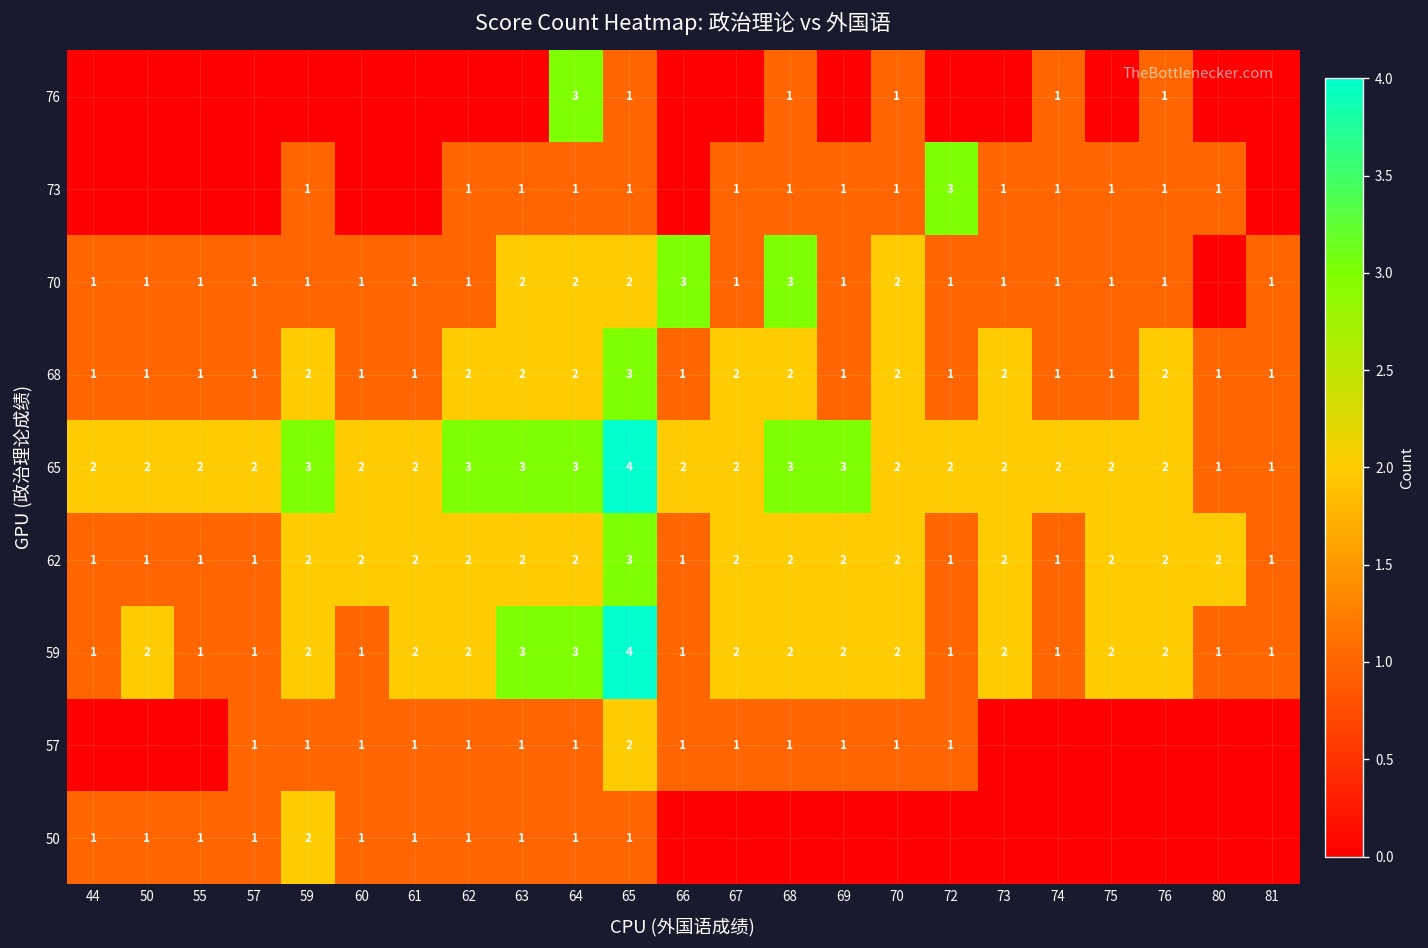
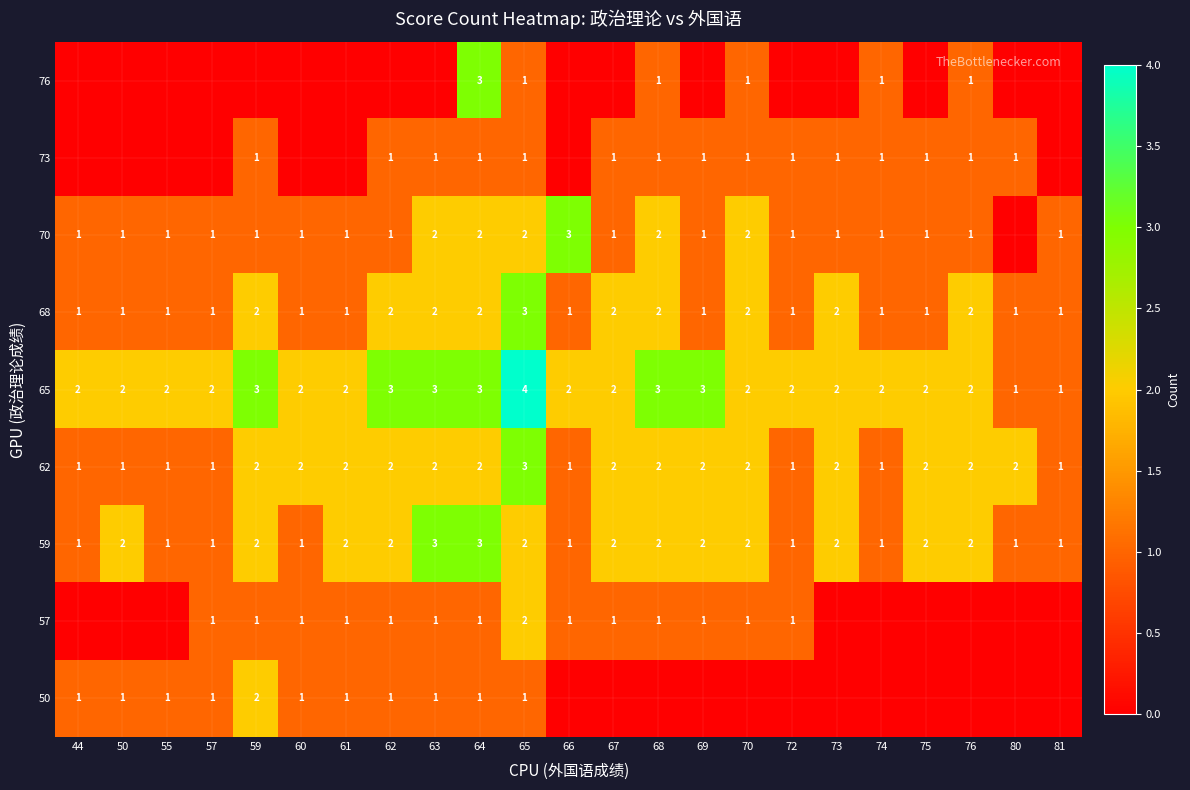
73, 72: 3 -> 1
70, 68: 3 -> 2
59, 65: 4 -> 2
